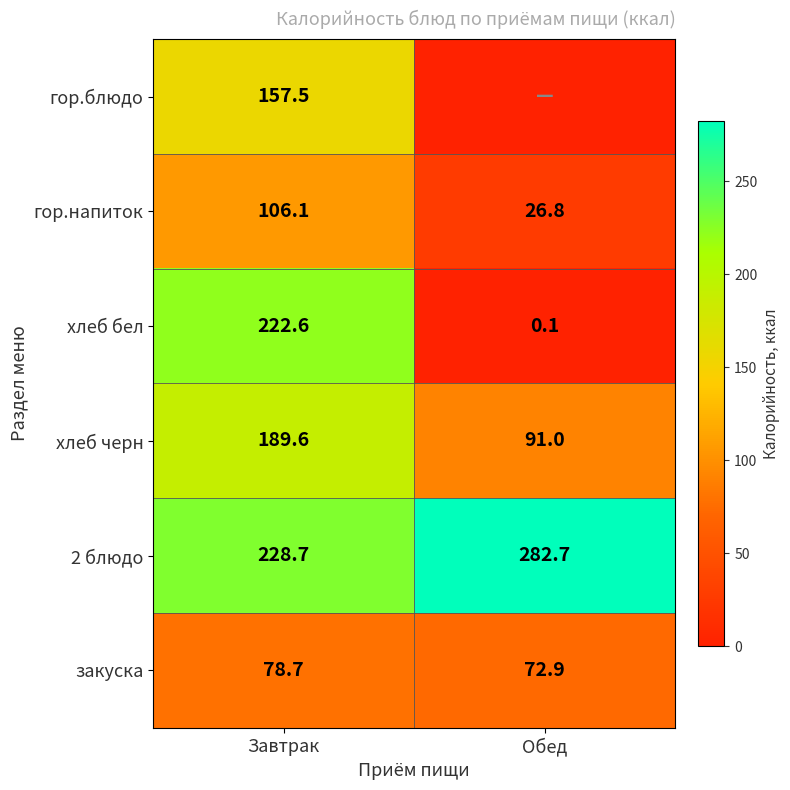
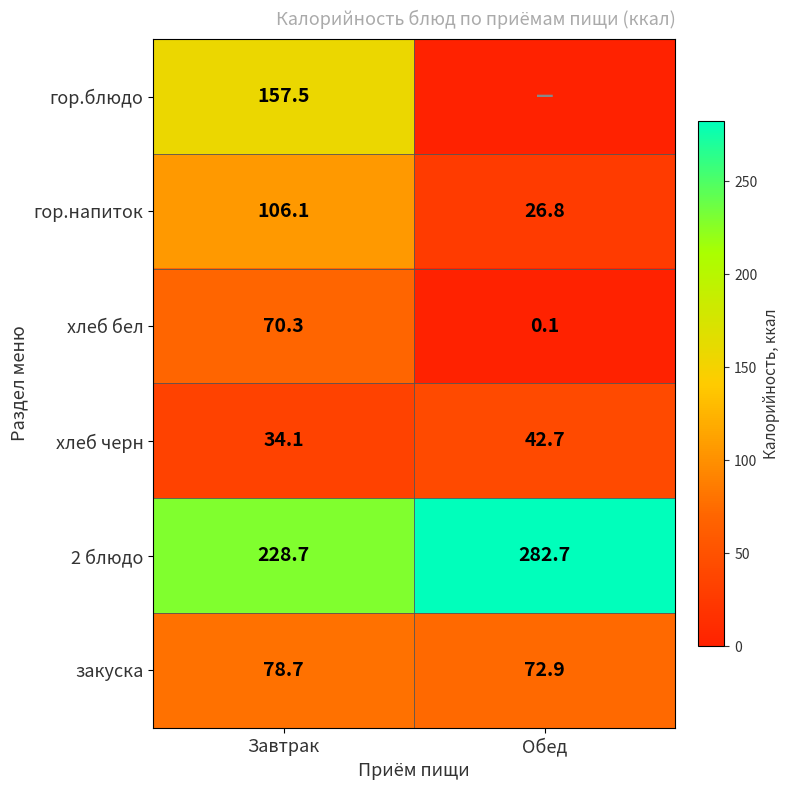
хлеб бел, Завтрак: 222.6 -> 70.3
хлеб черн, Завтрак: 189.6 -> 34.1
хлеб черн, Обед: 91.0 -> 42.7
